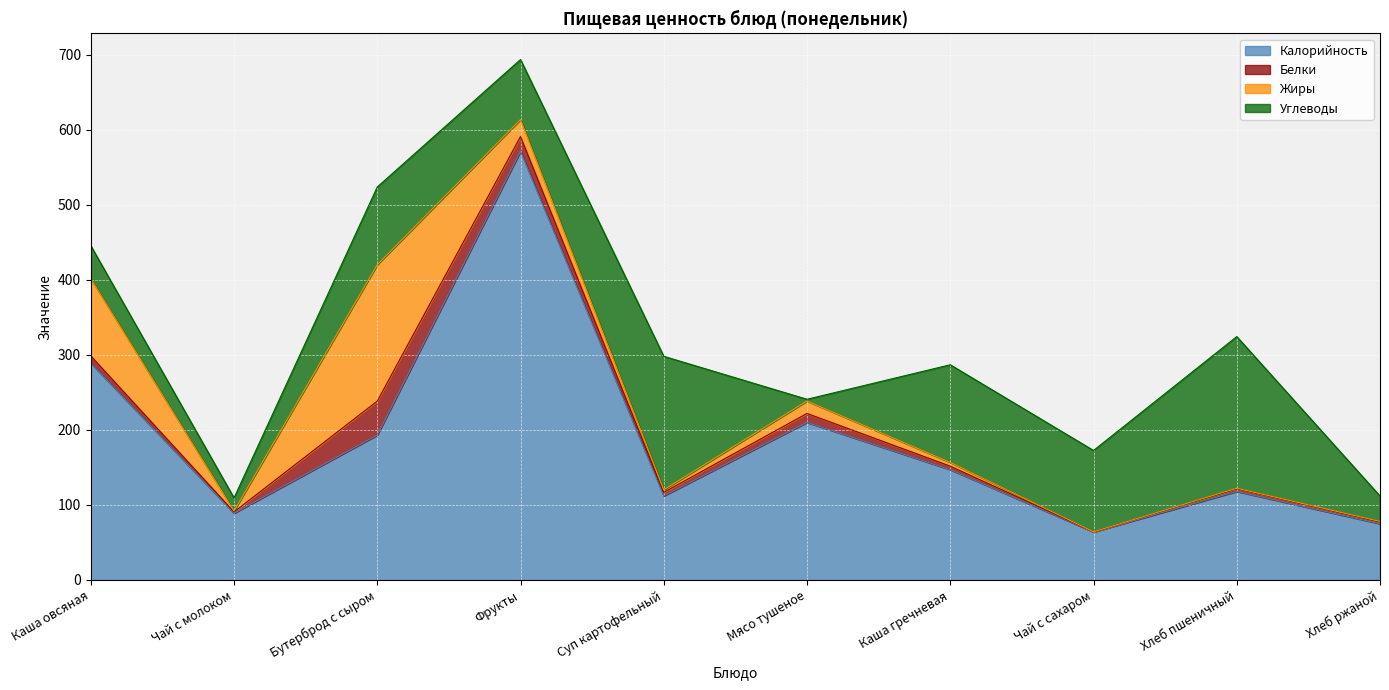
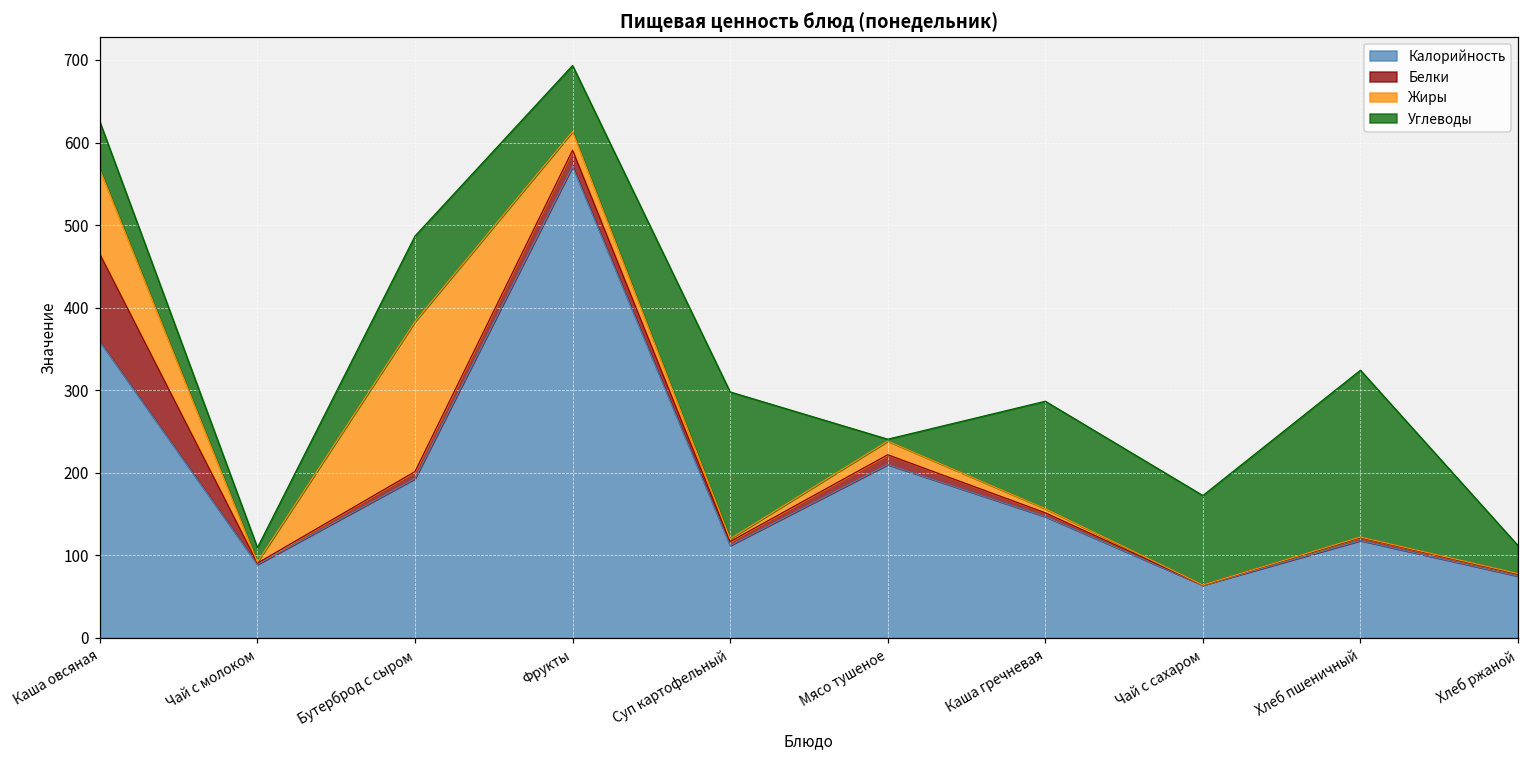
Калорийность, Каша овсяная: 290 -> 360
Белки, Каша овсяная: 10 -> 110
Углеводы, Каша овсяная: 40 -> 60
Белки, Бутерброд с сыром: 50 -> 10
